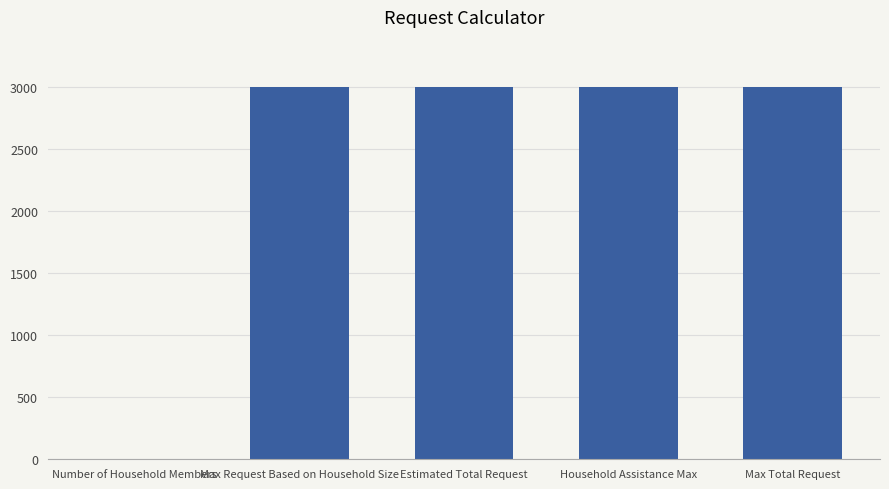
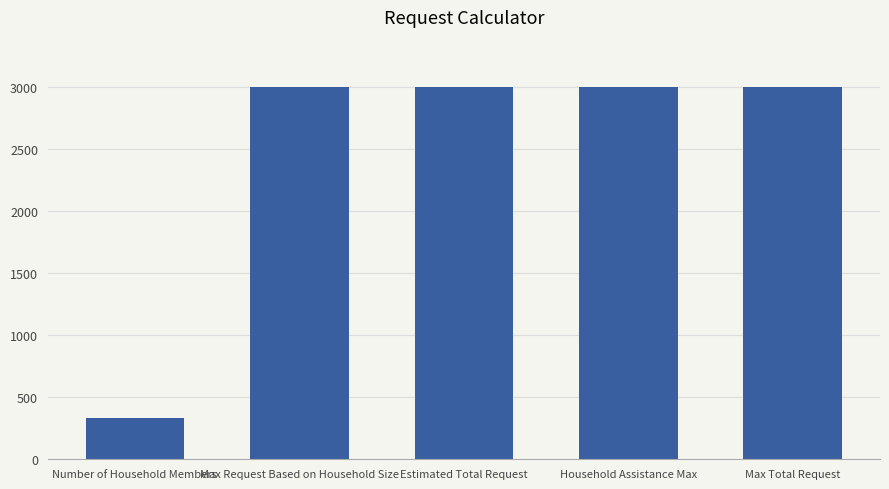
Number of Household Members: 0 -> 330
